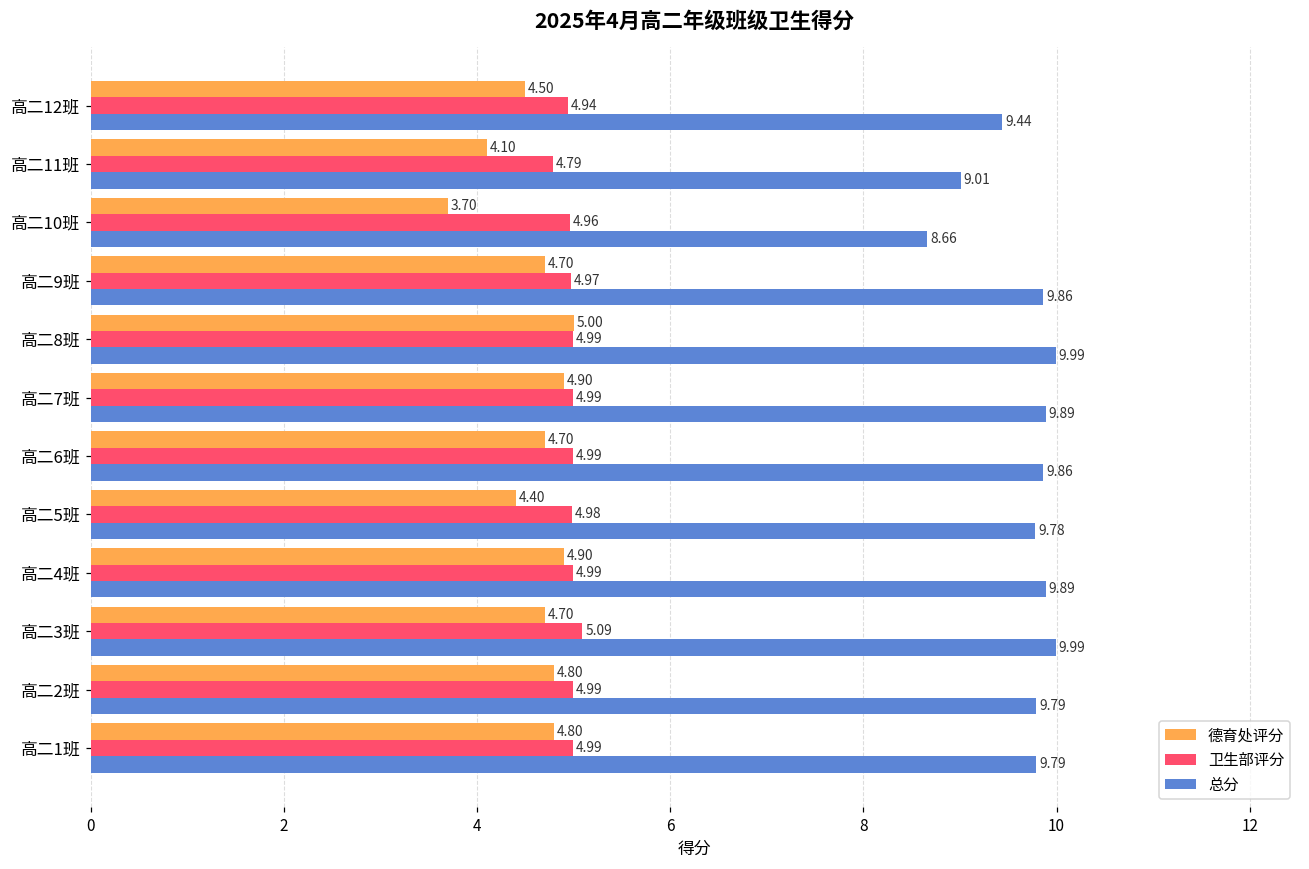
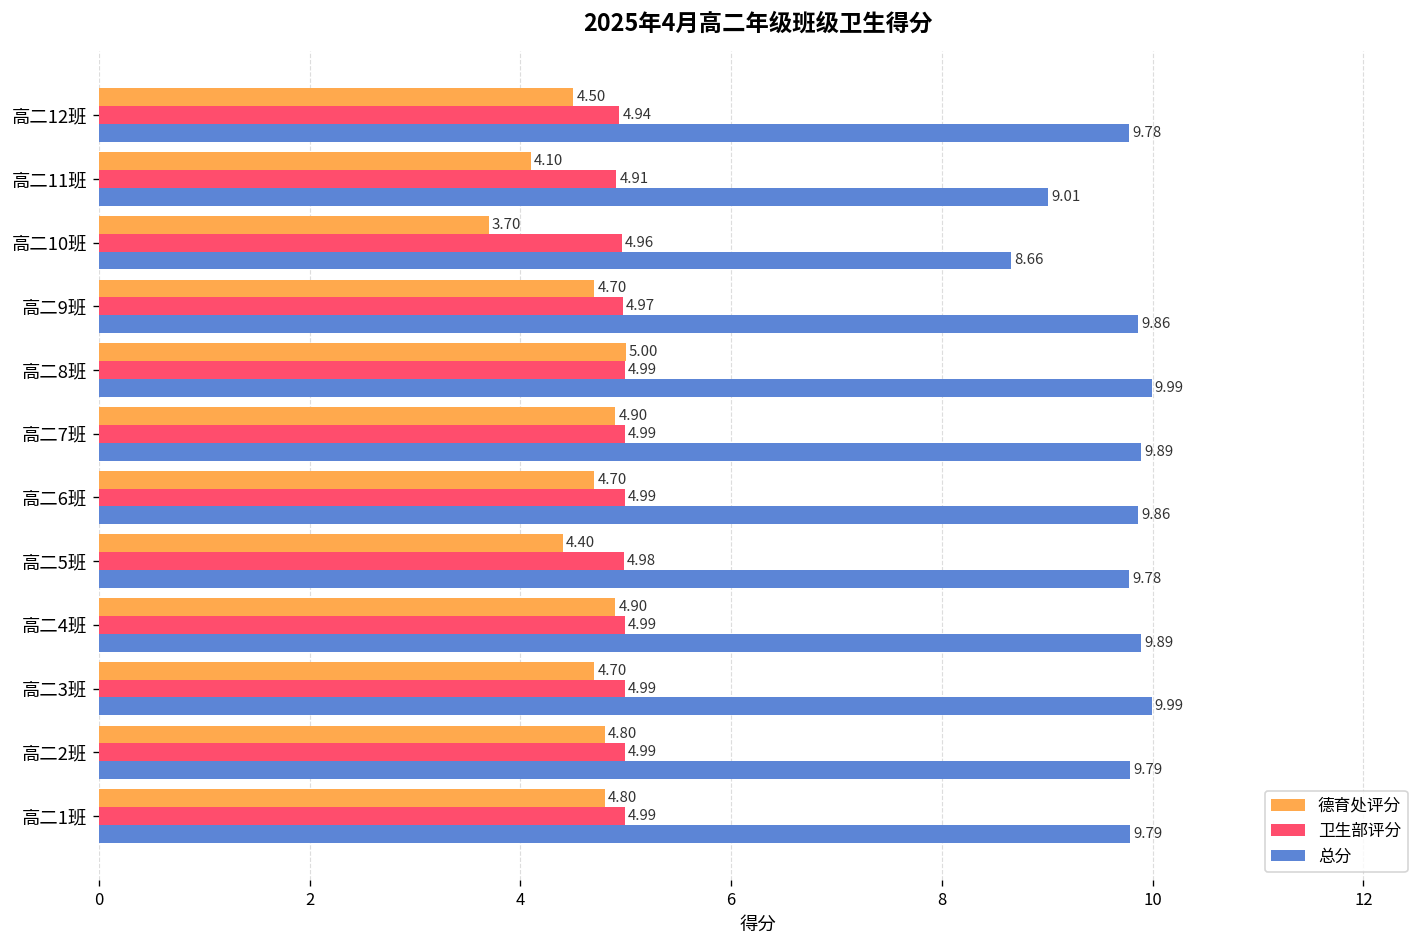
总分, 高二12班: 9.44 -> 9.78
卫生部评分, 高二11班: 4.79 -> 4.91
卫生部评分, 高二3班: 5.09 -> 4.99
